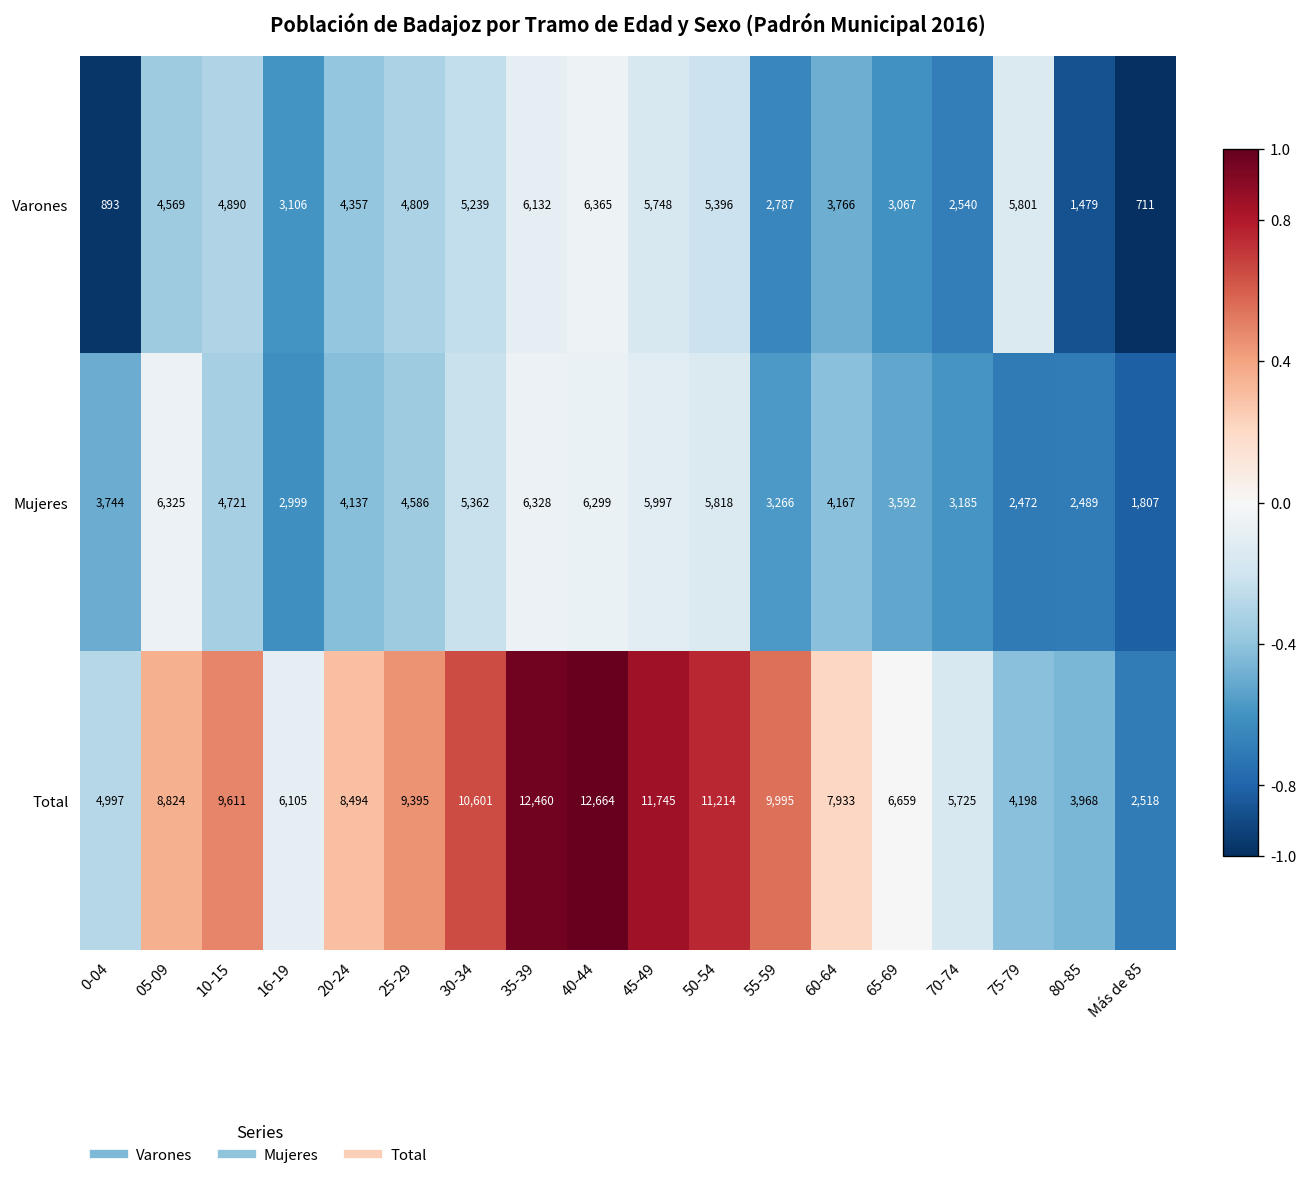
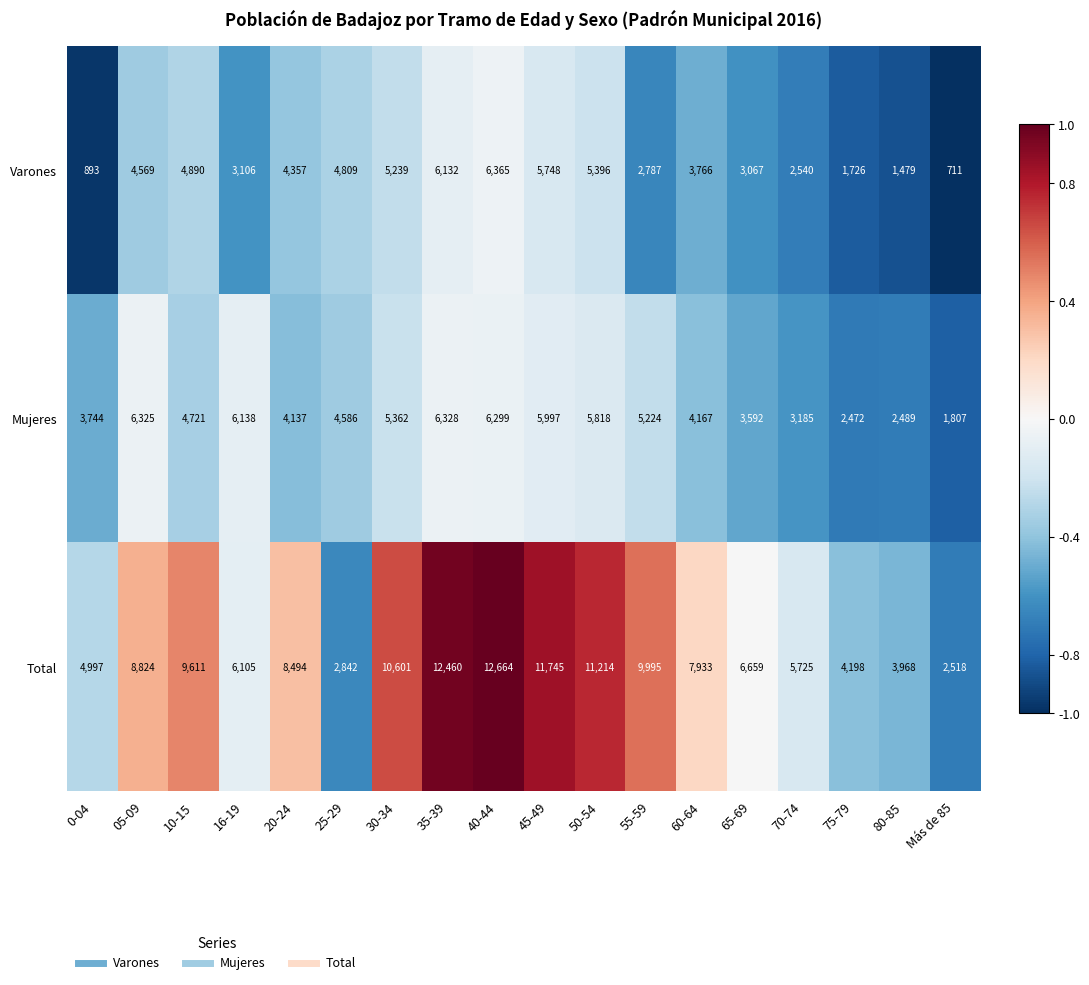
Varones, 75-79: 5,801 -> 1,726
Mujeres, 16-19: 2,999 -> 6,138
Mujeres, 55-59: 3,266 -> 5,224
Total, 25-29: 9,395 -> 2,842
